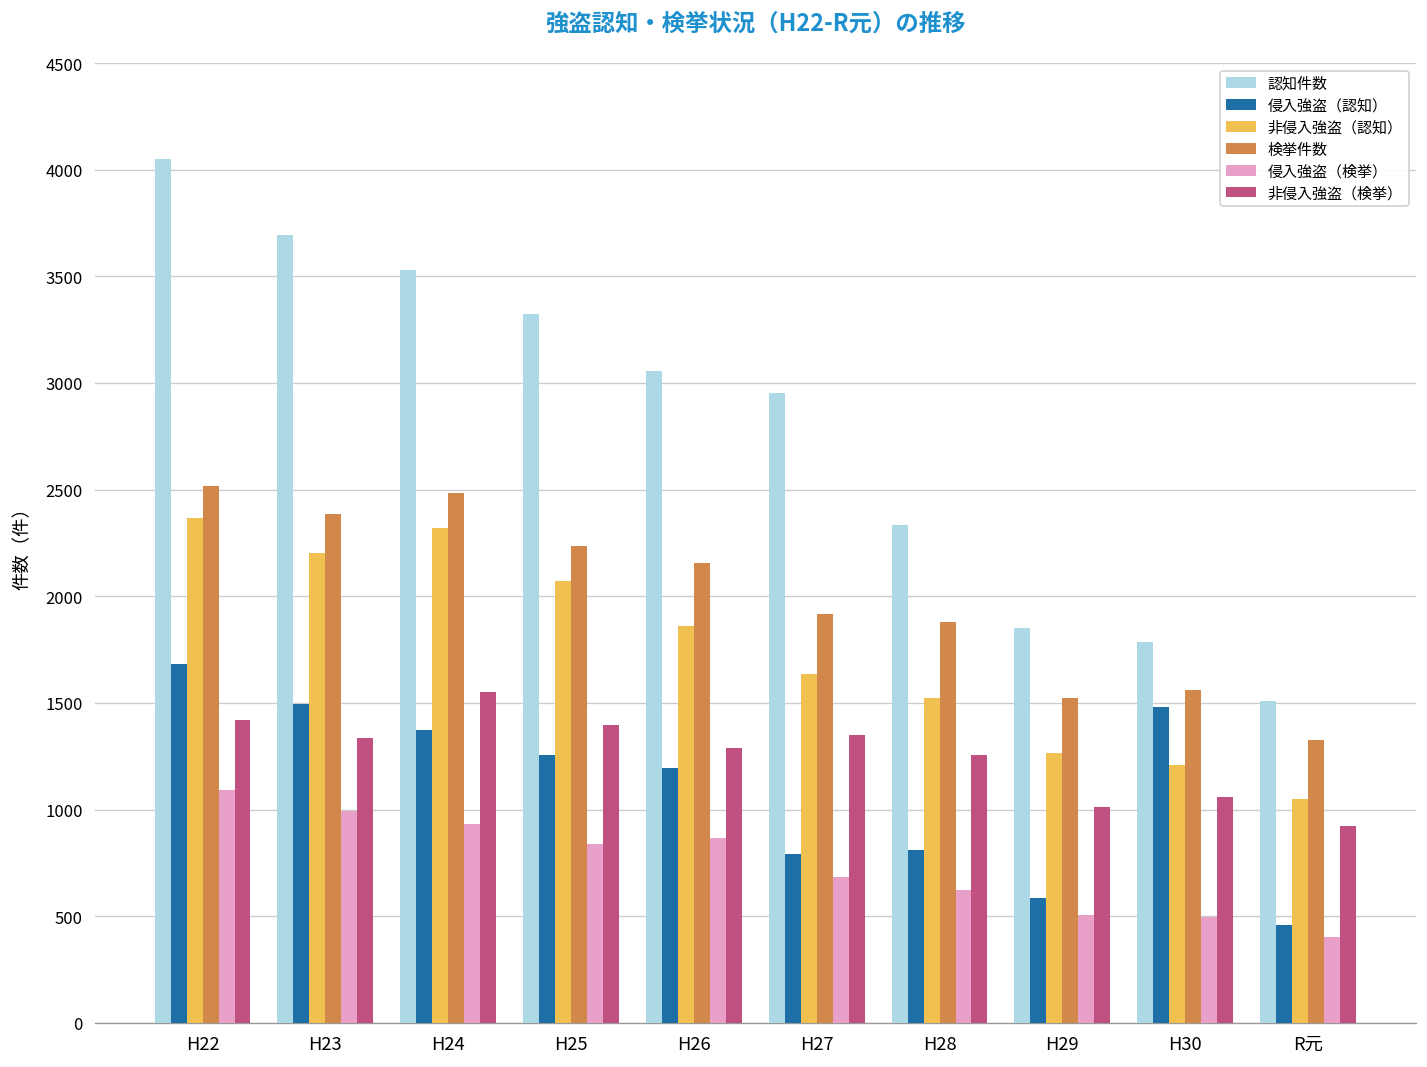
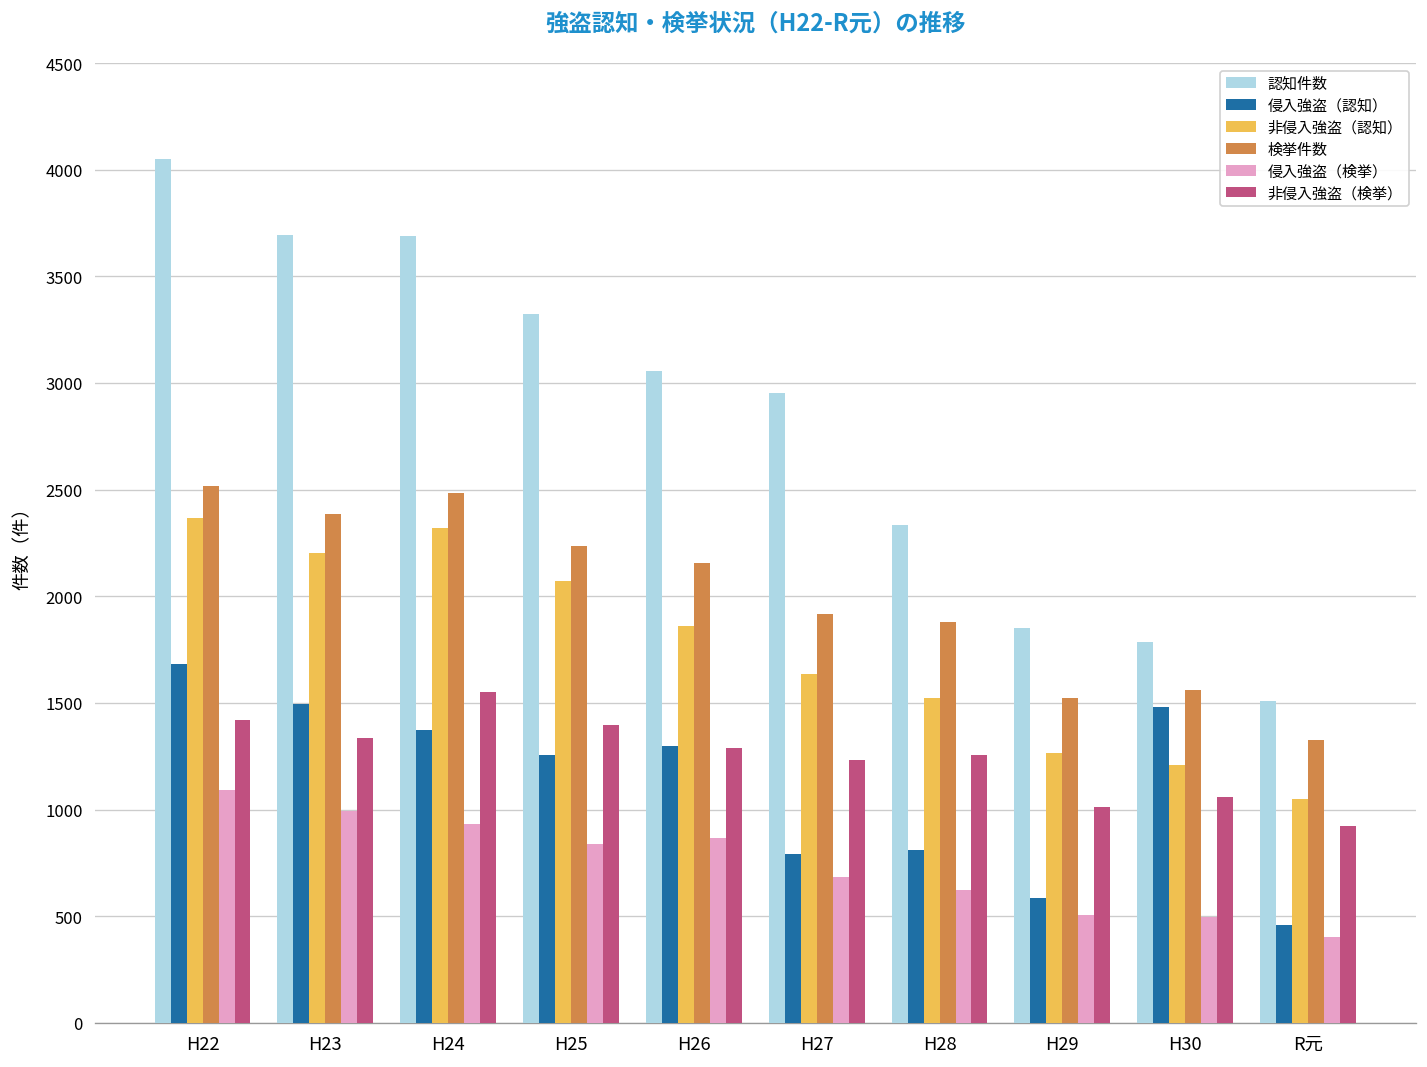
認知件数, H24: 3530 -> 3690
侵入強盗（認知）, H26: 1200 -> 1300
非侵入強盗（検挙）, H27: 1350 -> 1230
